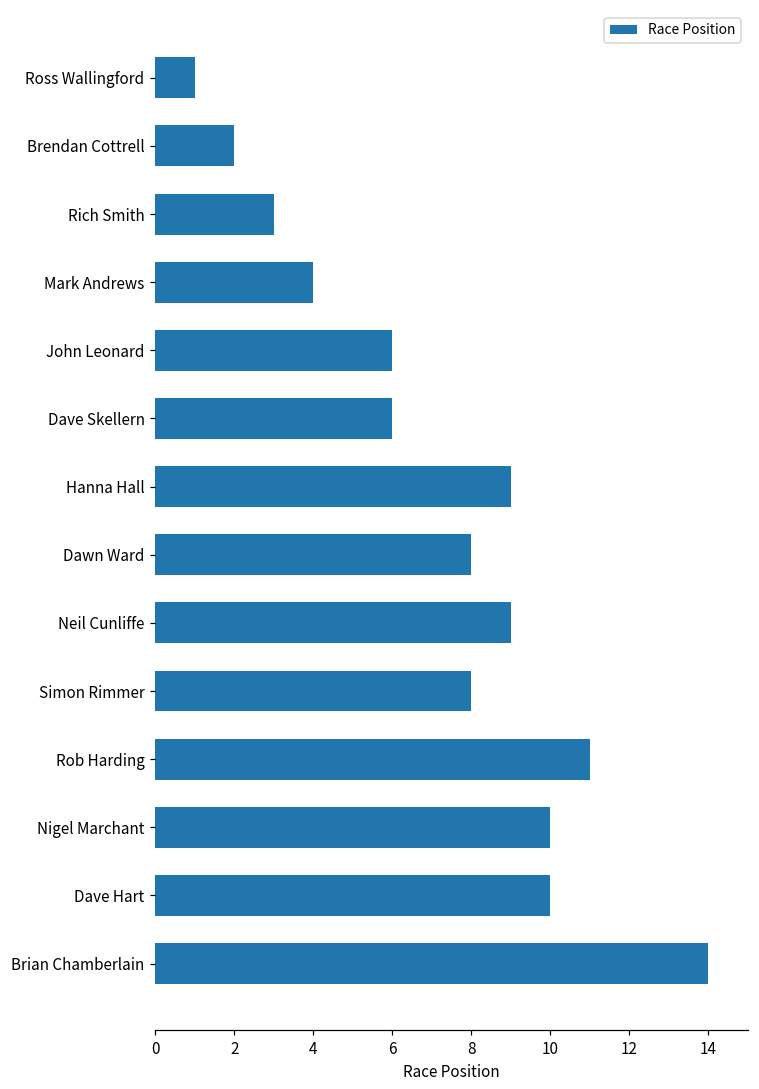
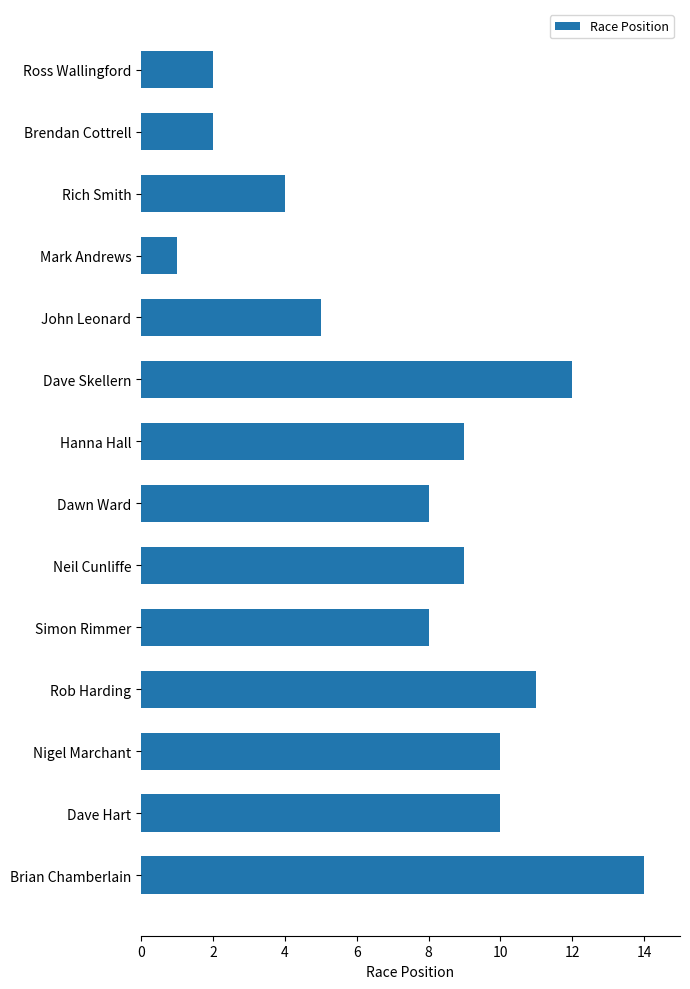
Ross Wallingford: 1 -> 2
Rich Smith: 3 -> 4
Mark Andrews: 4 -> 1
John Leonard: 6 -> 5
Dave Skellern: 6 -> 12
